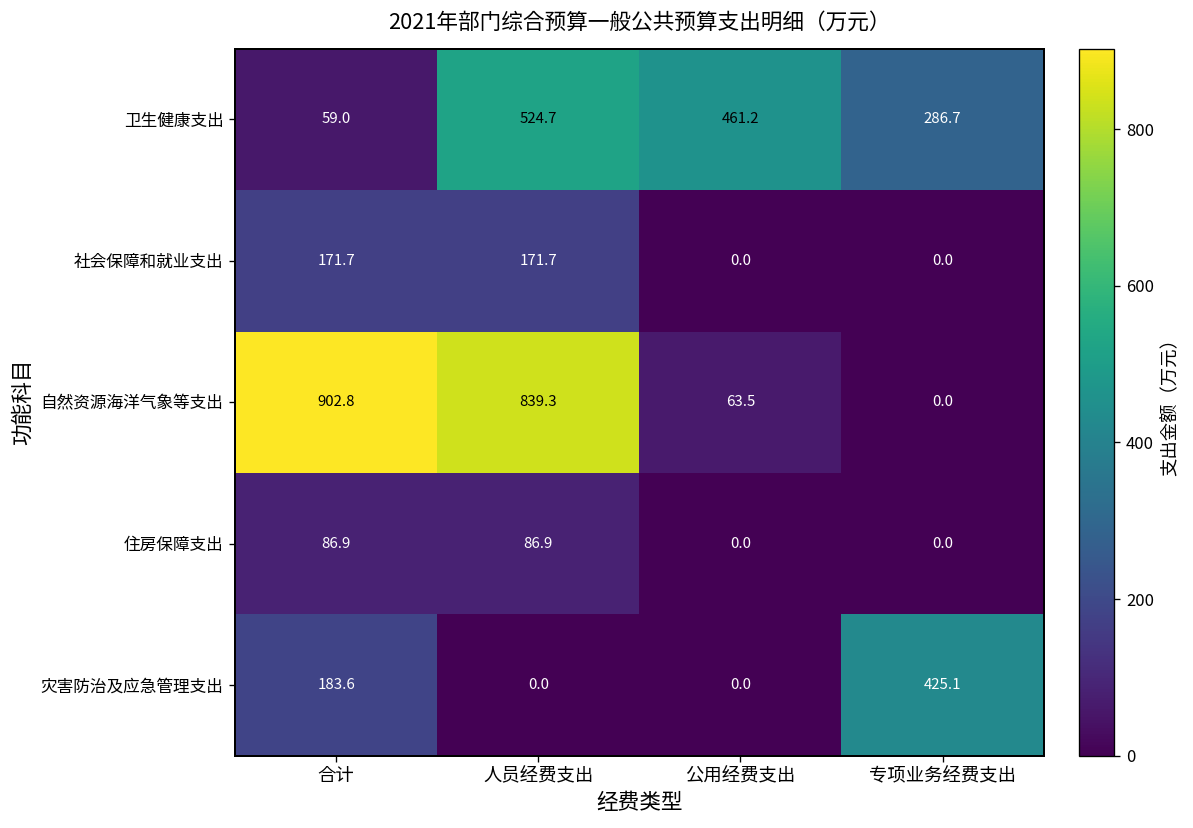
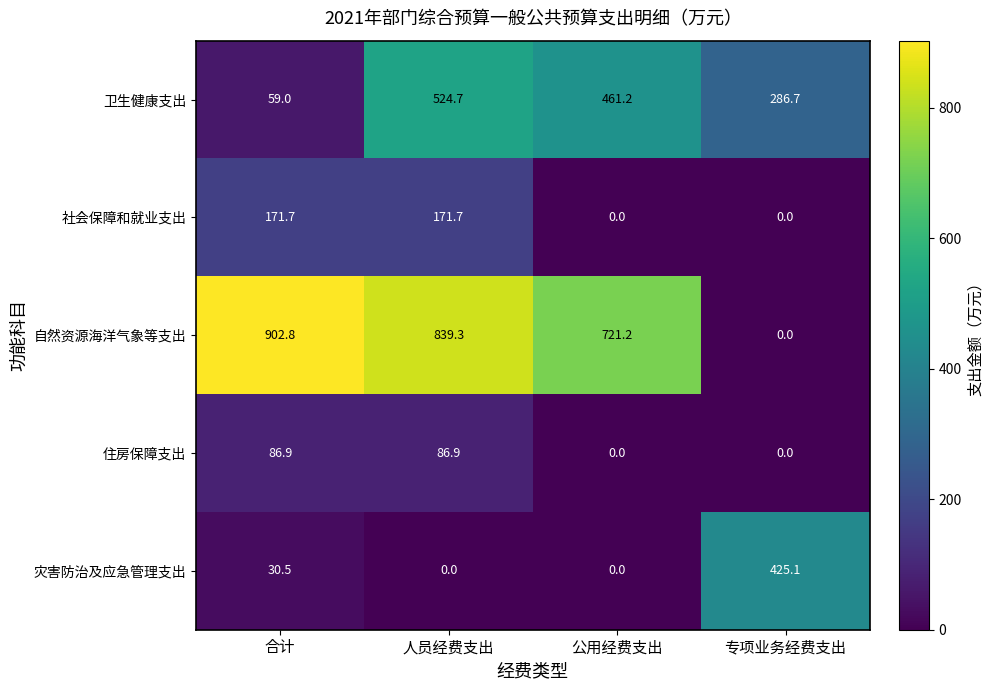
自然资源海洋气象等支出, 公用经费支出: 63.5 -> 721.2
灾害防治及应急管理支出, 合计: 183.6 -> 30.5
